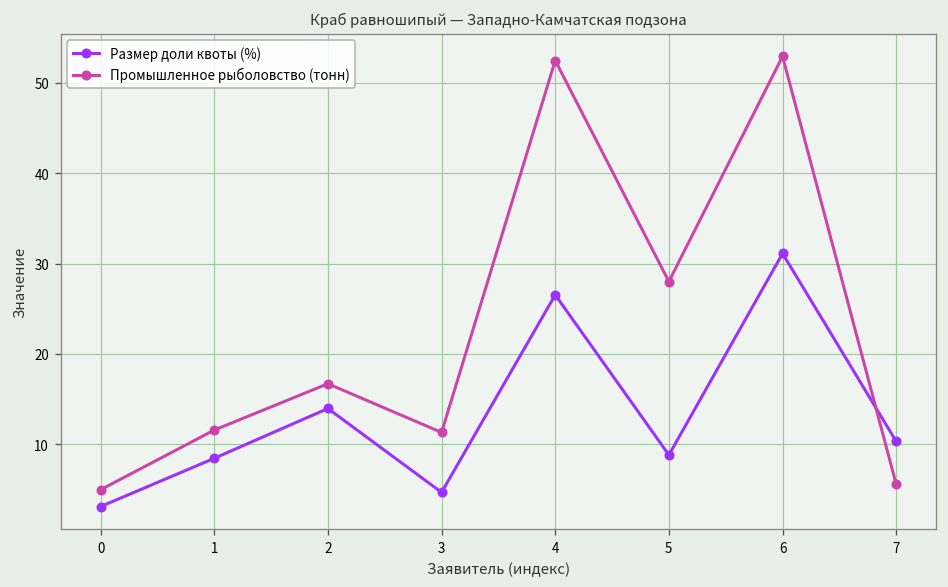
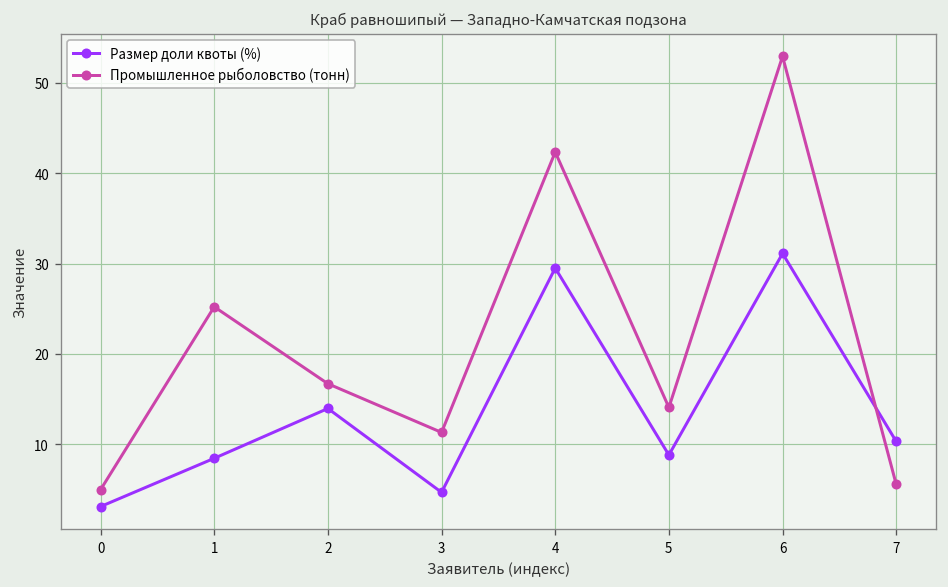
Промышленное рыболовство (тонн), 1: 12 -> 25
Размер доли квоты (%), 4: 27 -> 29
Промышленное рыболовство (тонн), 4: 52 -> 42
Промышленное рыболовство (тонн), 5: 28 -> 14
